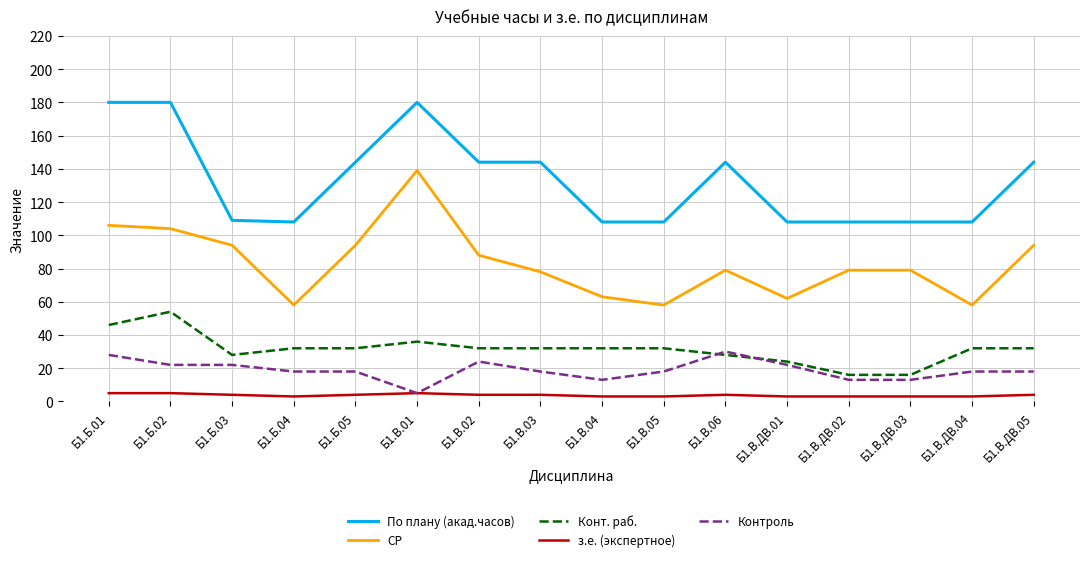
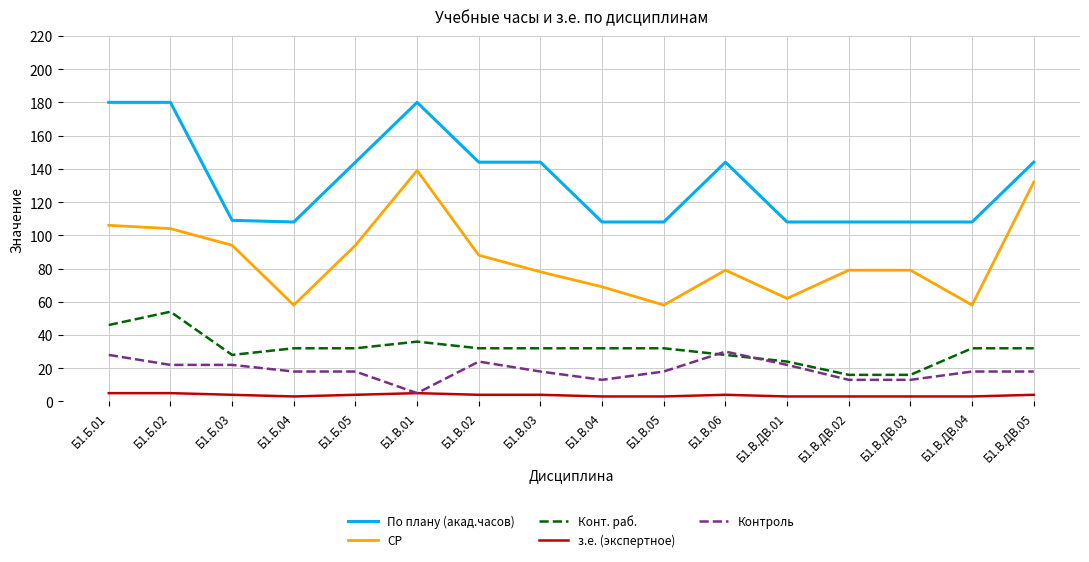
СР, Б1.В.04: 63 -> 69
СР, Б1.В.ДВ.05: 94 -> 132
